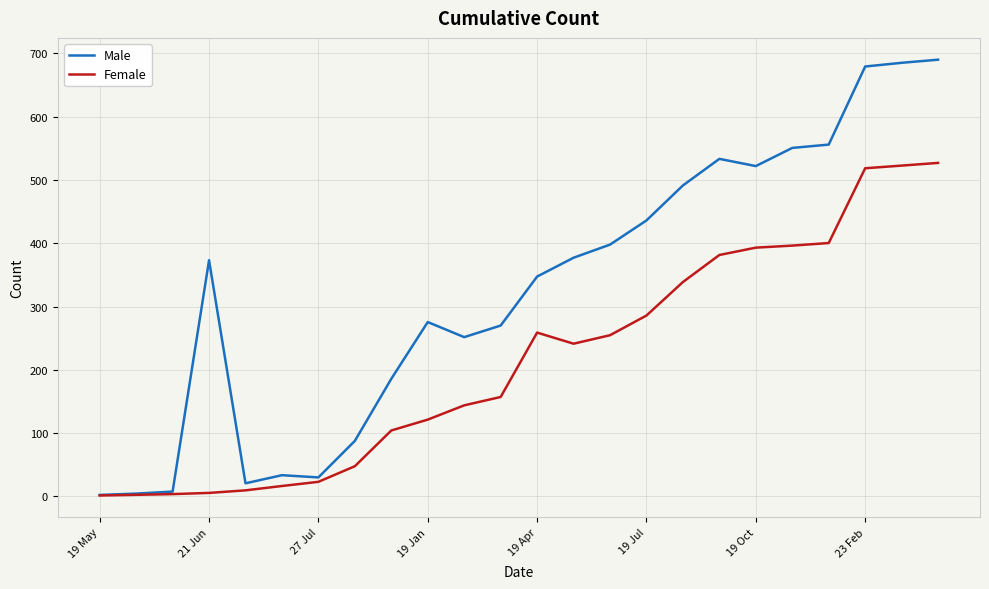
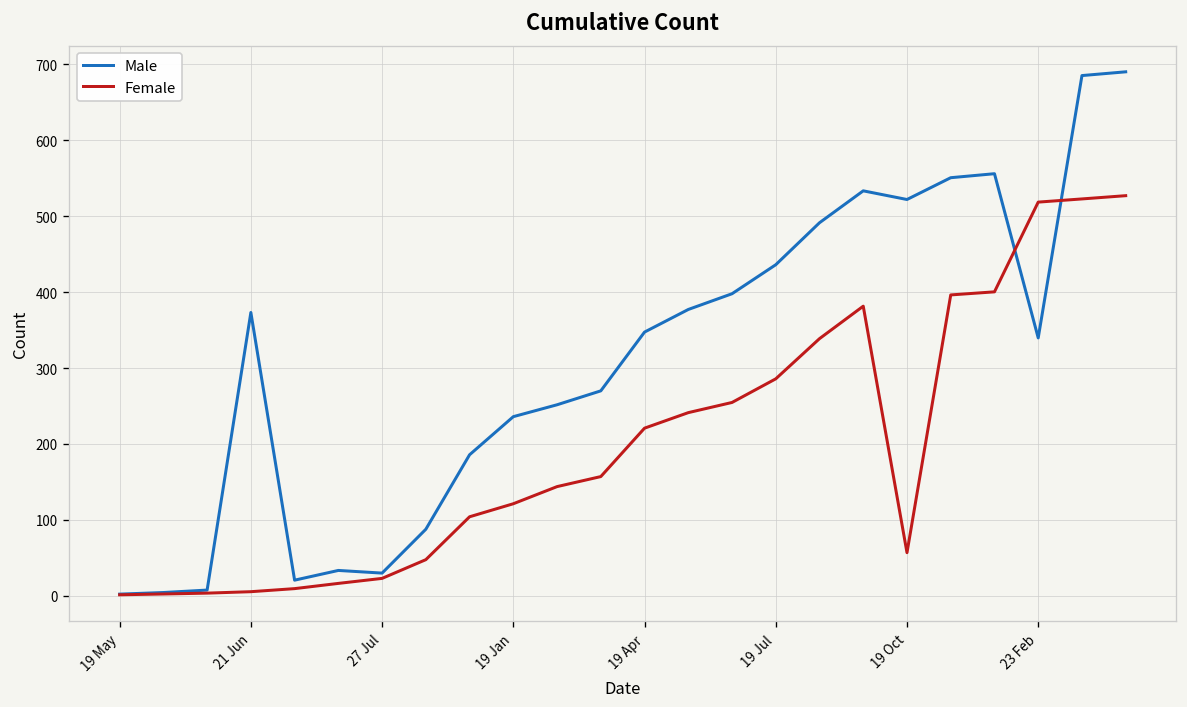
Male, 19 Jan: 280 -> 240
Female, 19 Apr: 260 -> 220
Female, 19 Oct: 390 -> 60
Male, 23 Feb: 680 -> 340
